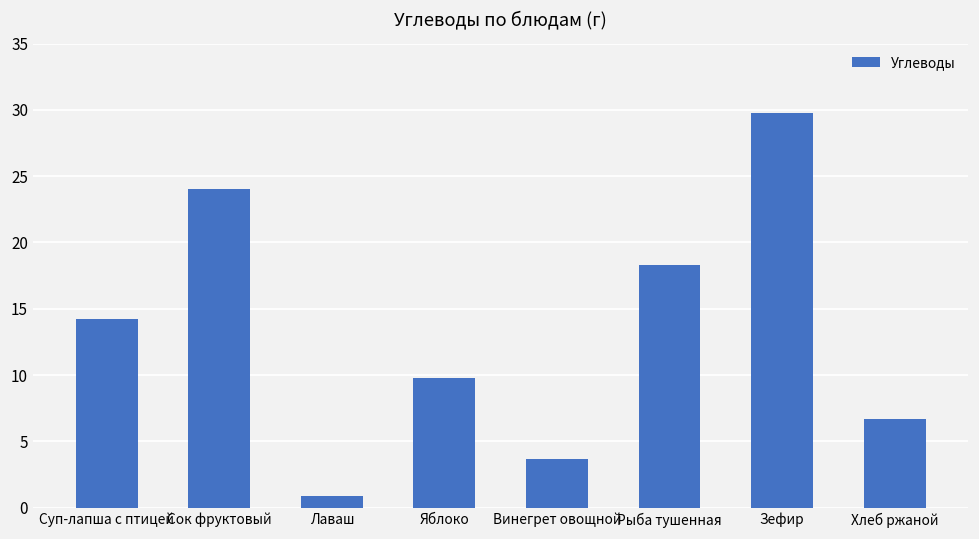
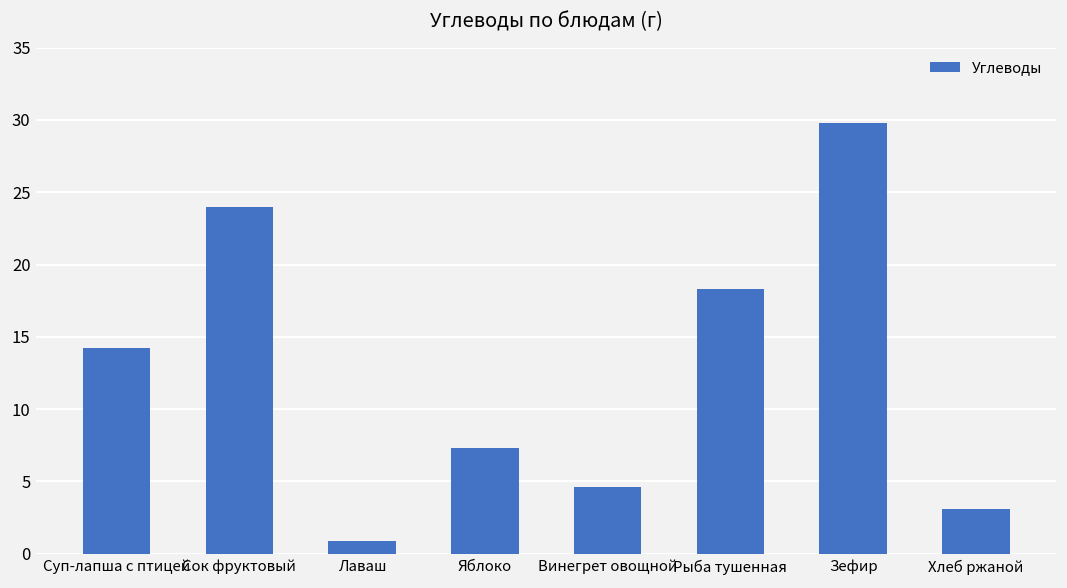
Яблоко: 9.8 -> 7.3
Винегрет овощной: 3.7 -> 4.6
Хлеб ржаной: 6.7 -> 3.1
